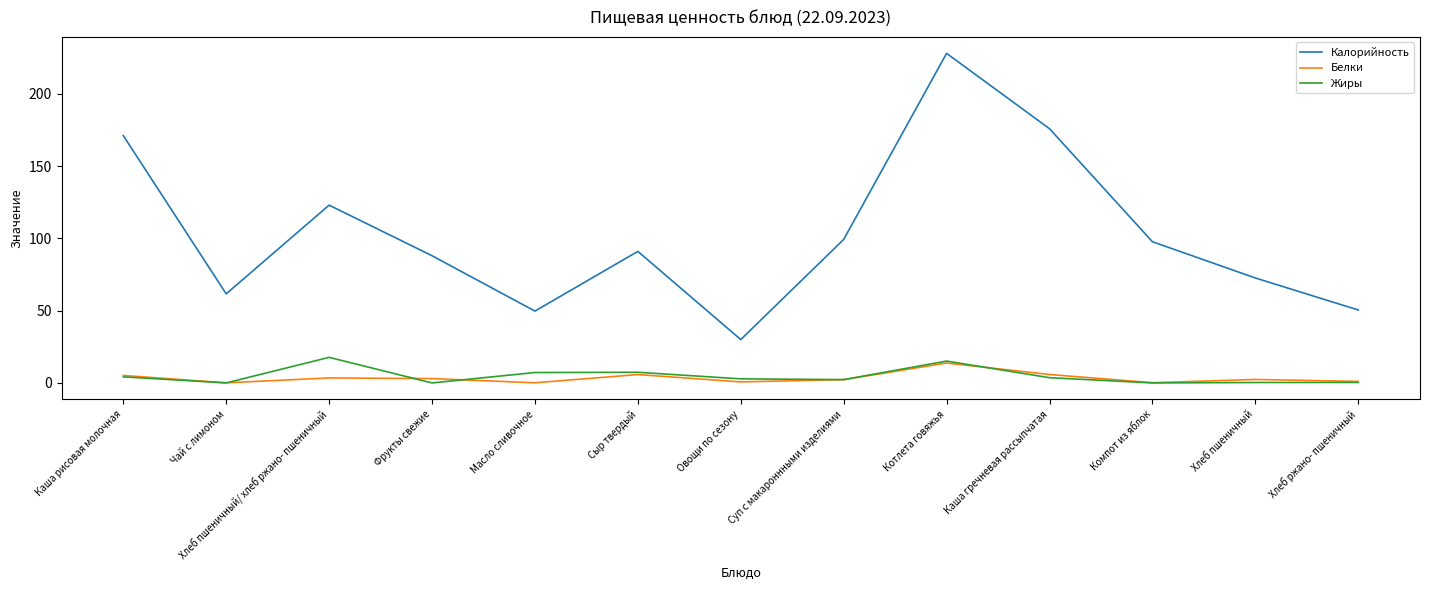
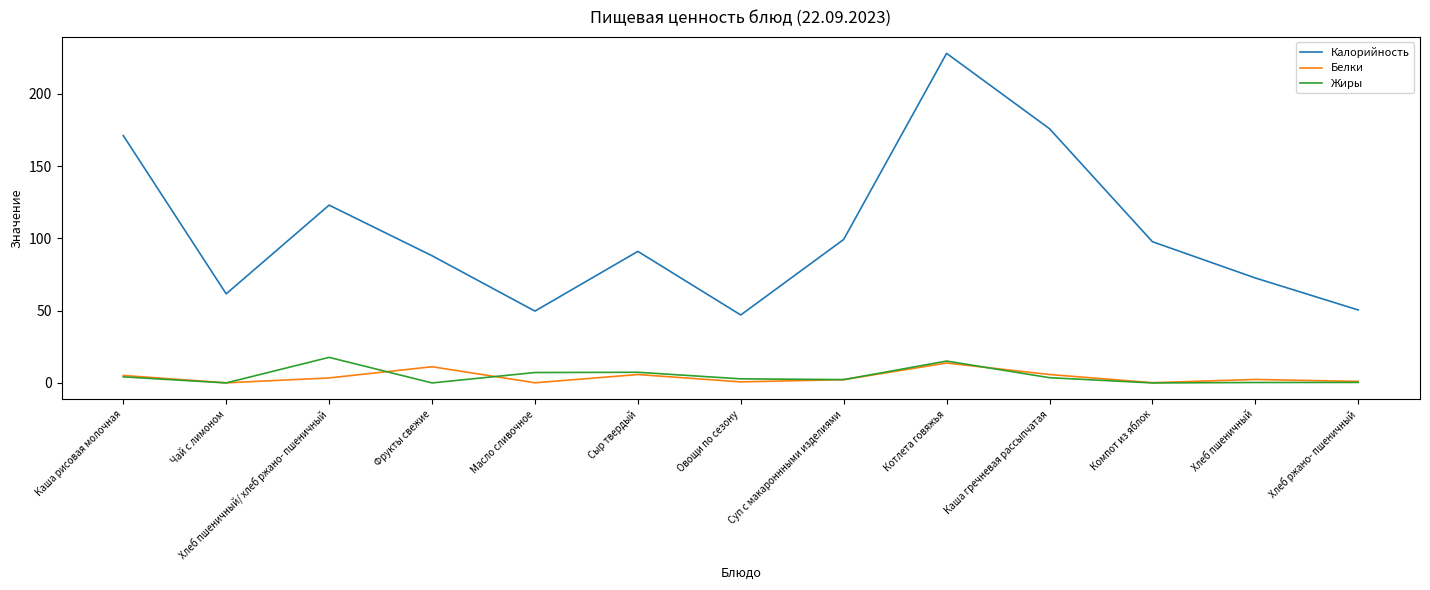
Белки, Фрукты свежие: 3 -> 11
Калорийность, Овощи по сезону: 30 -> 47
